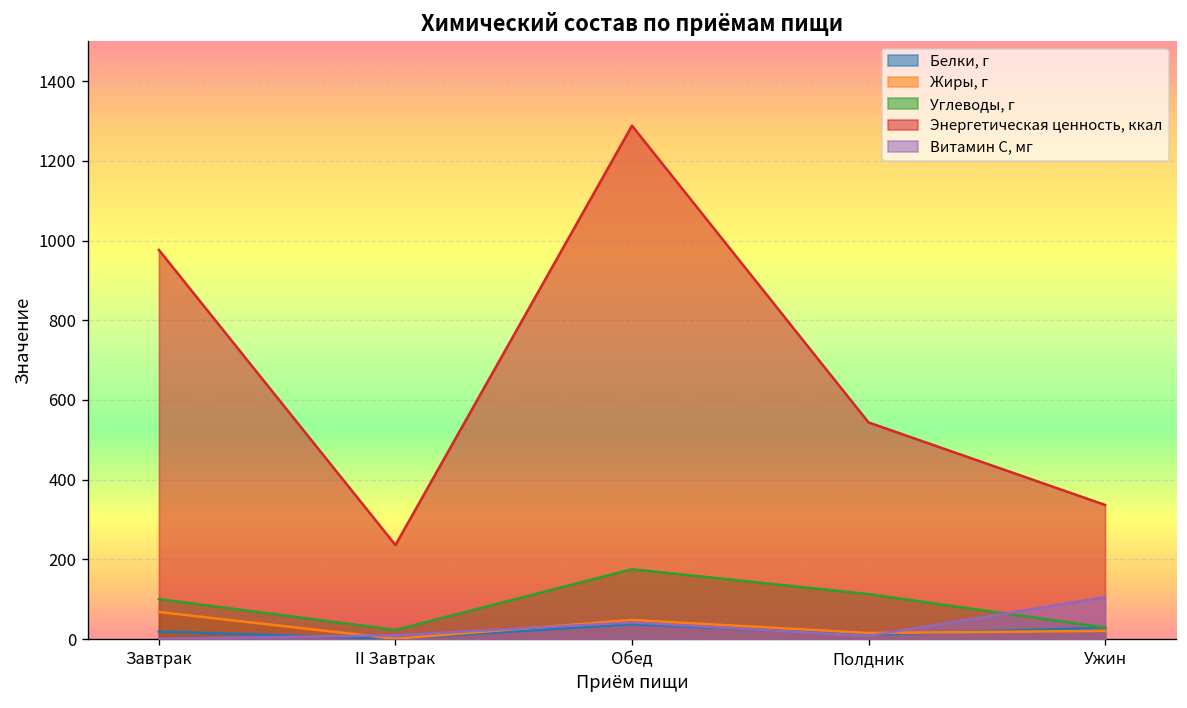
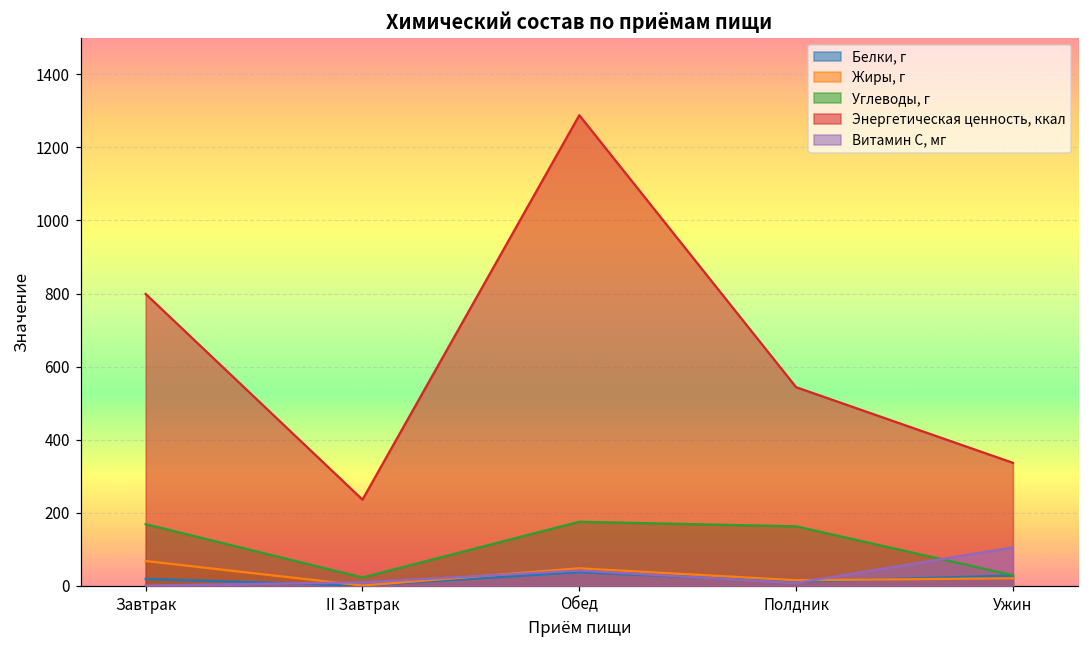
Углеводы, г, Завтрак: 100 -> 170
Энергетическая ценность, ккал, Завтрак: 980 -> 800
Углеводы, г, Полдник: 110 -> 160
